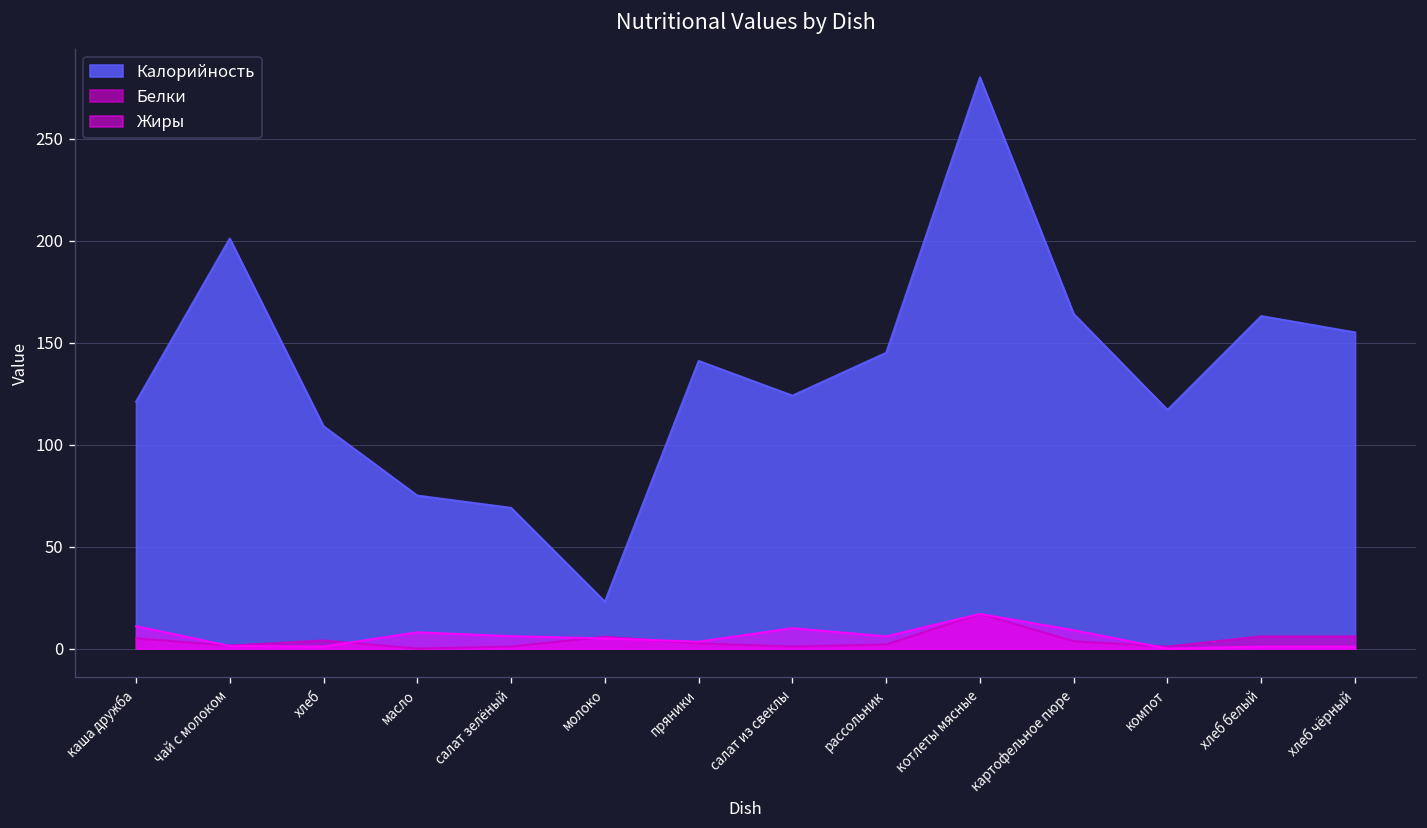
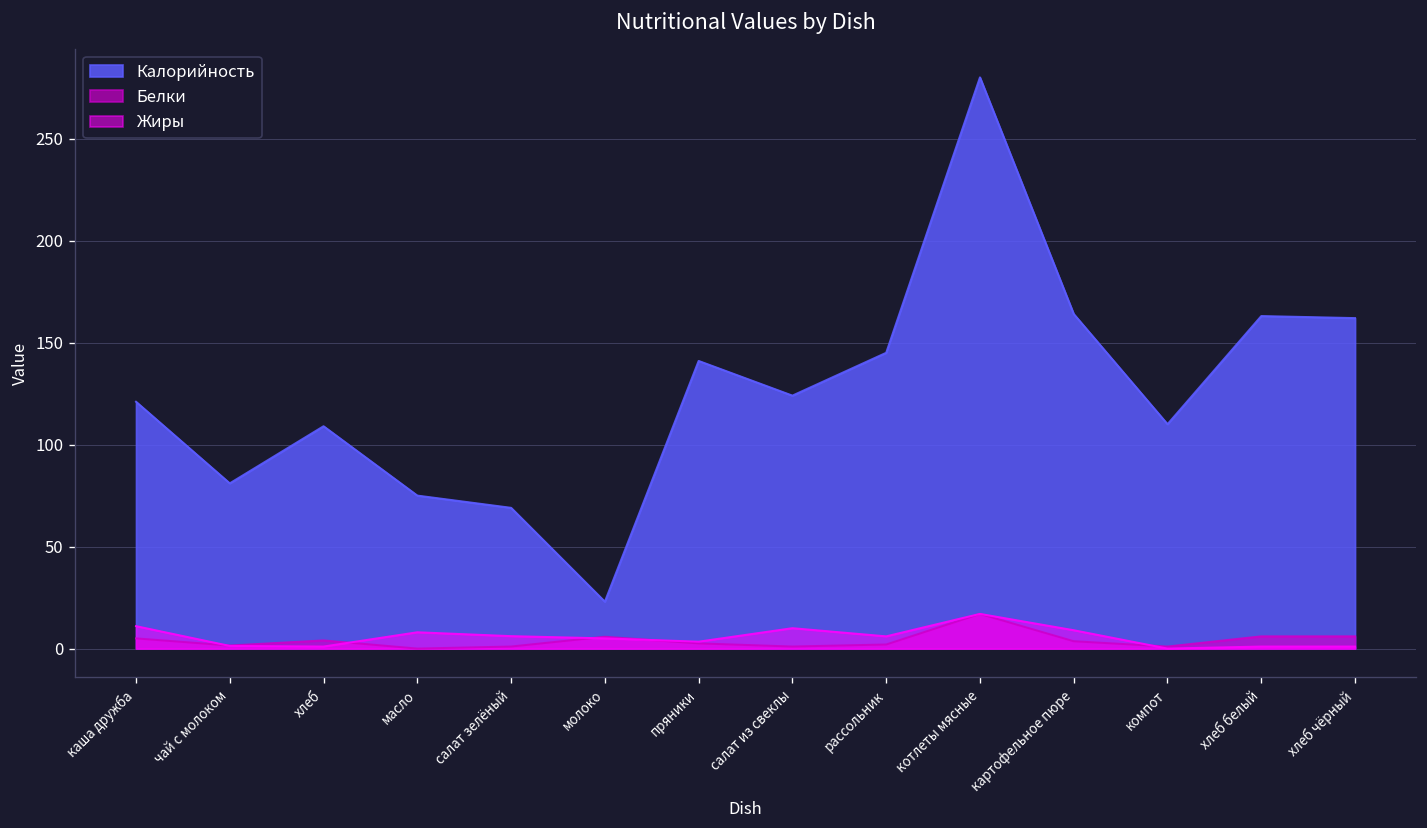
Калорийность, чай с молоком: 201 -> 81
Калорийность, компот: 117 -> 110
Калорийность, хлеб чёрный: 155 -> 162
